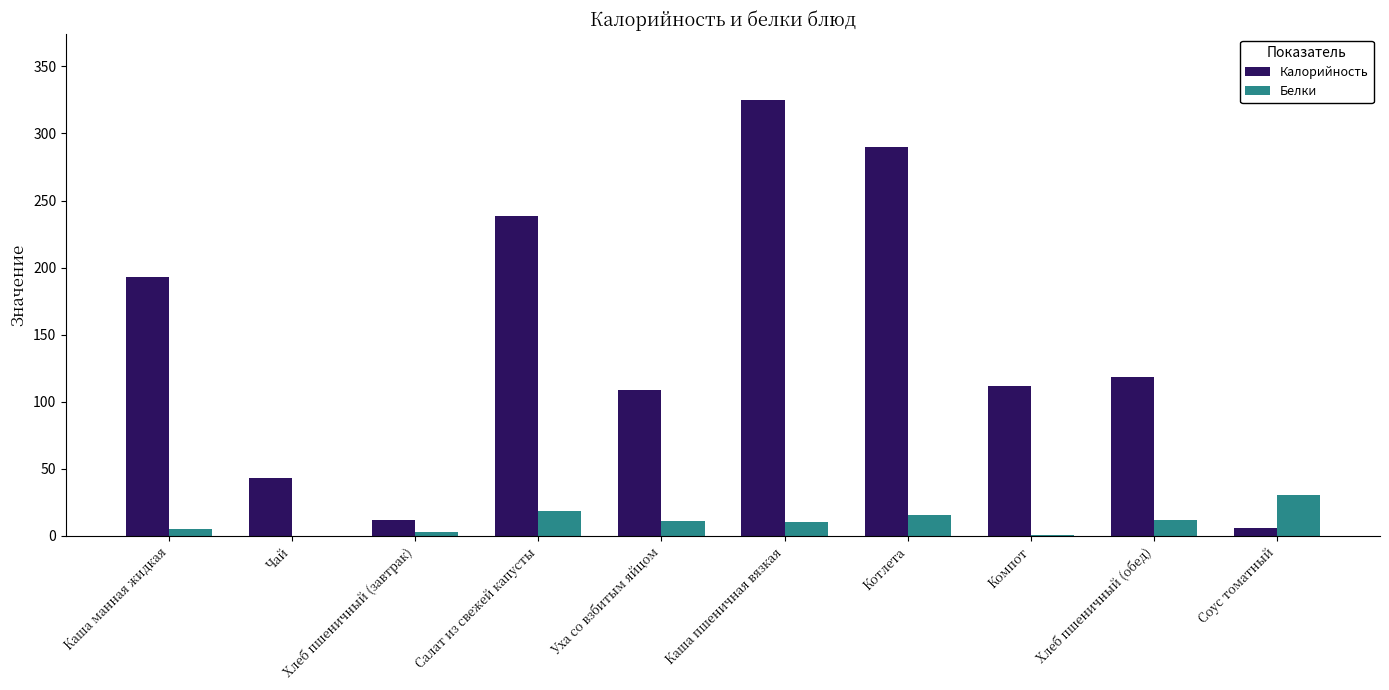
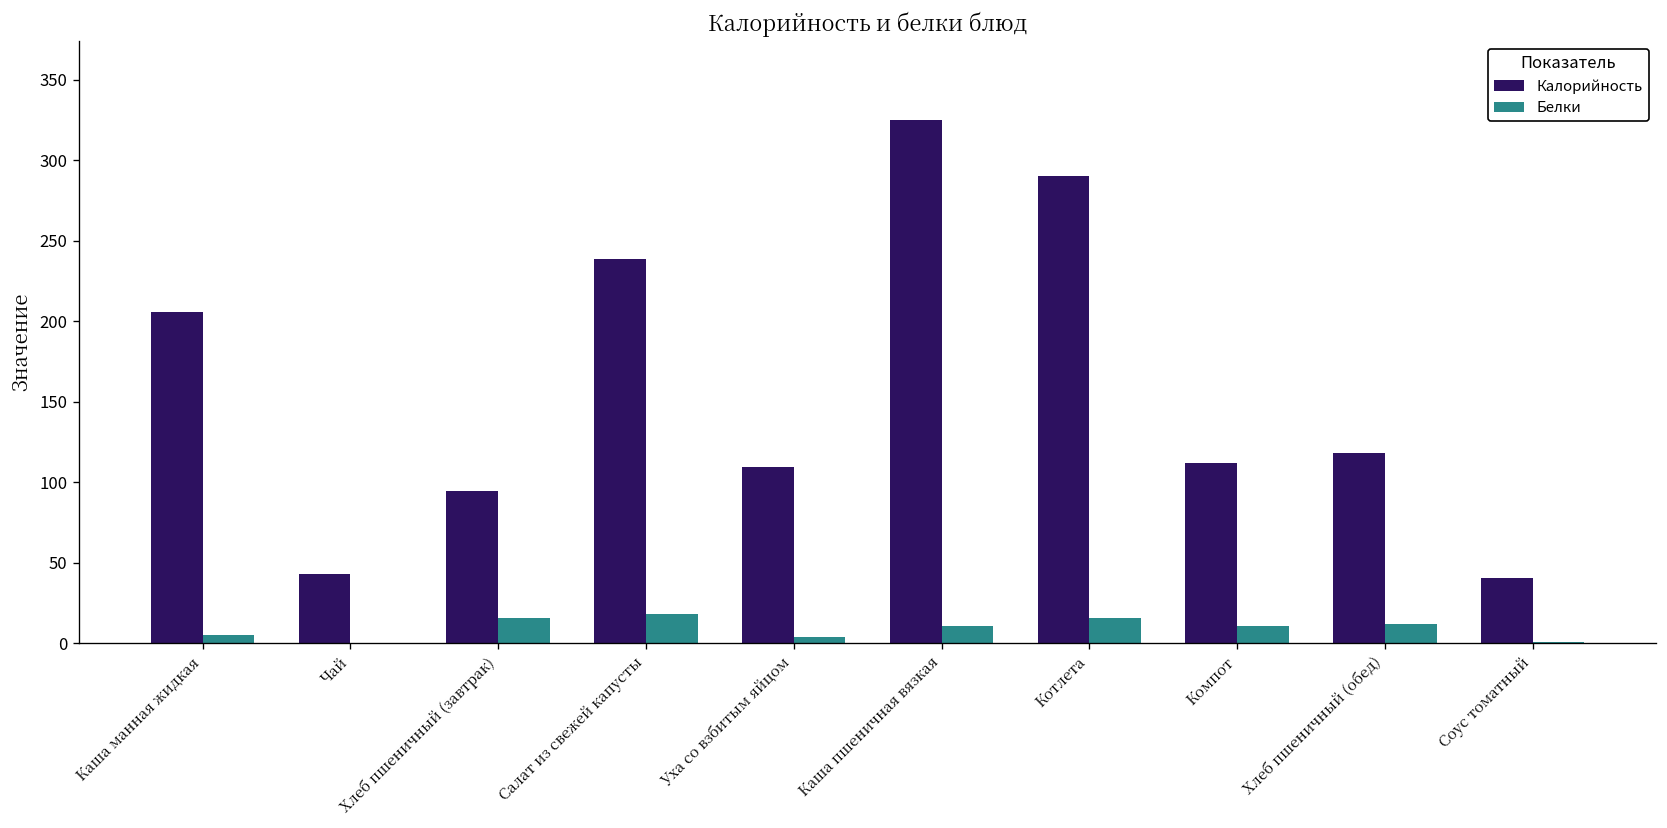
Калорийность, Каша манная жидкая: 193 -> 206
Калорийность, Хлеб пшеничный (завтрак): 12 -> 94
Белки, Хлеб пшеничный (завтрак): 3 -> 15
Белки, Уха со взбитым яйцом: 11 -> 4
Белки, Компот: 1 -> 10
Калорийность, Соус томатный: 6 -> 40
Белки, Соус томатный: 31 -> 1
